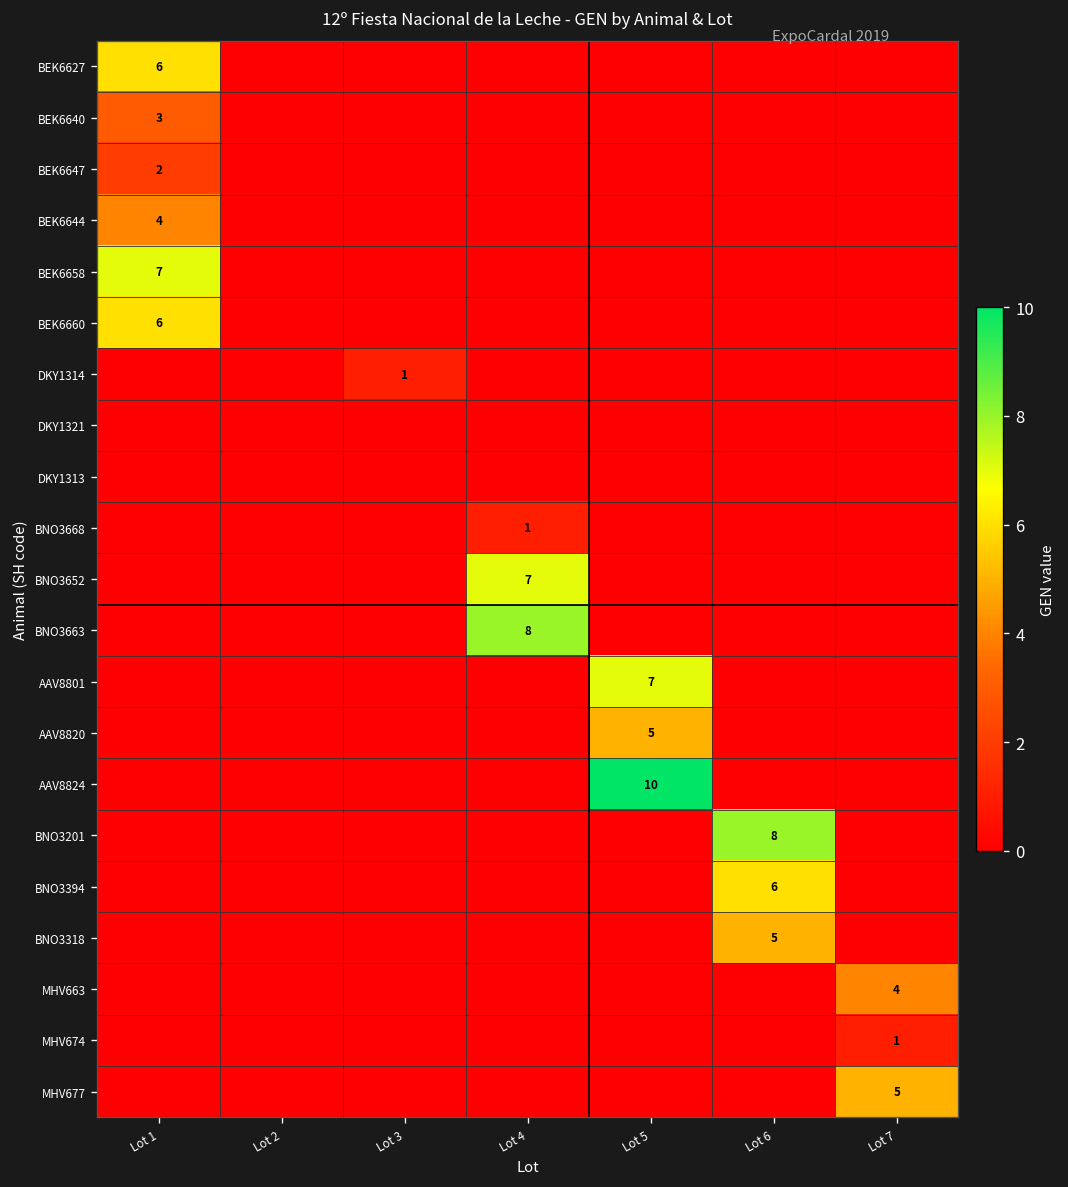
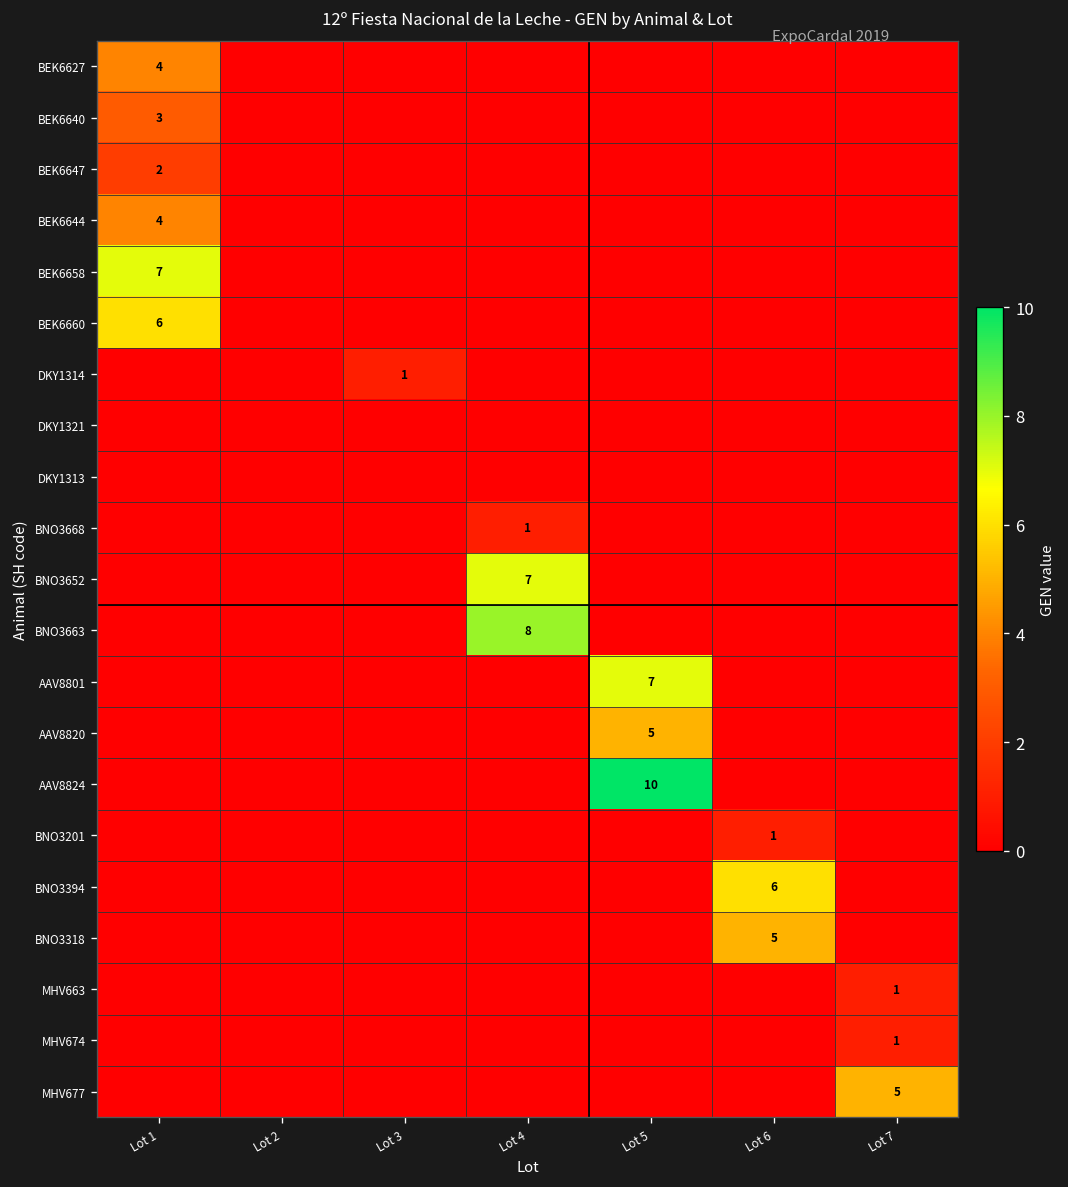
BEK6627, Lot 1: 6 -> 4
BNO3201, Lot 6: 8 -> 1
MHV663, Lot 7: 4 -> 1
